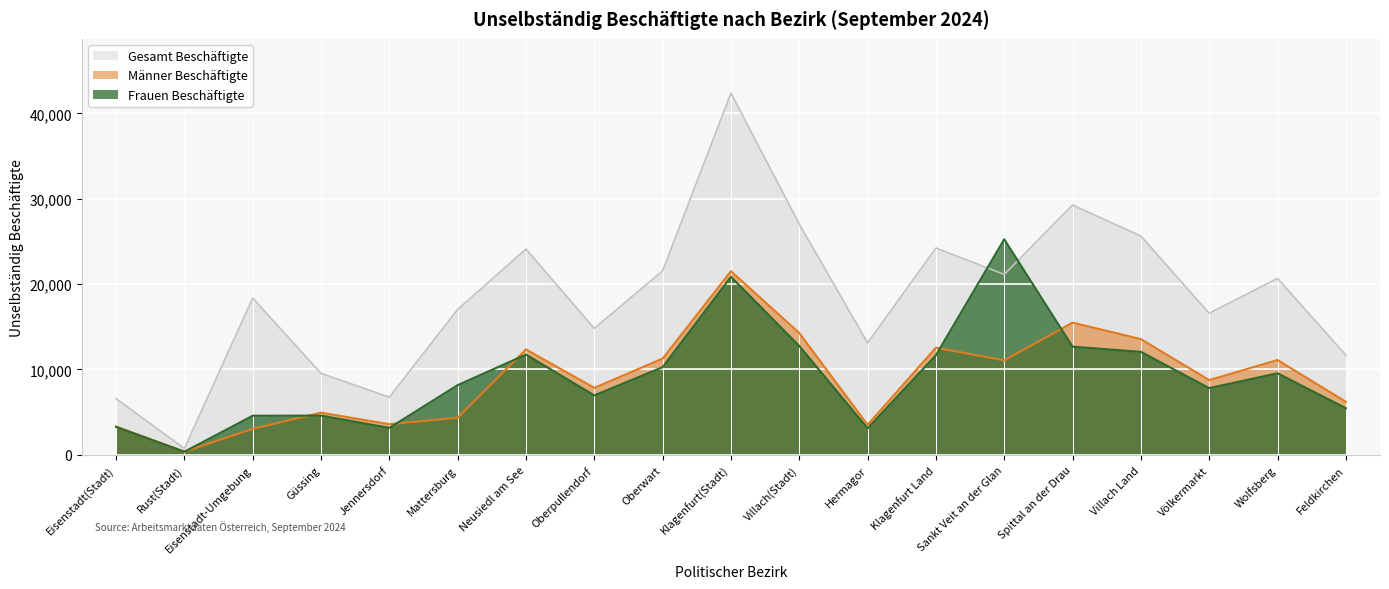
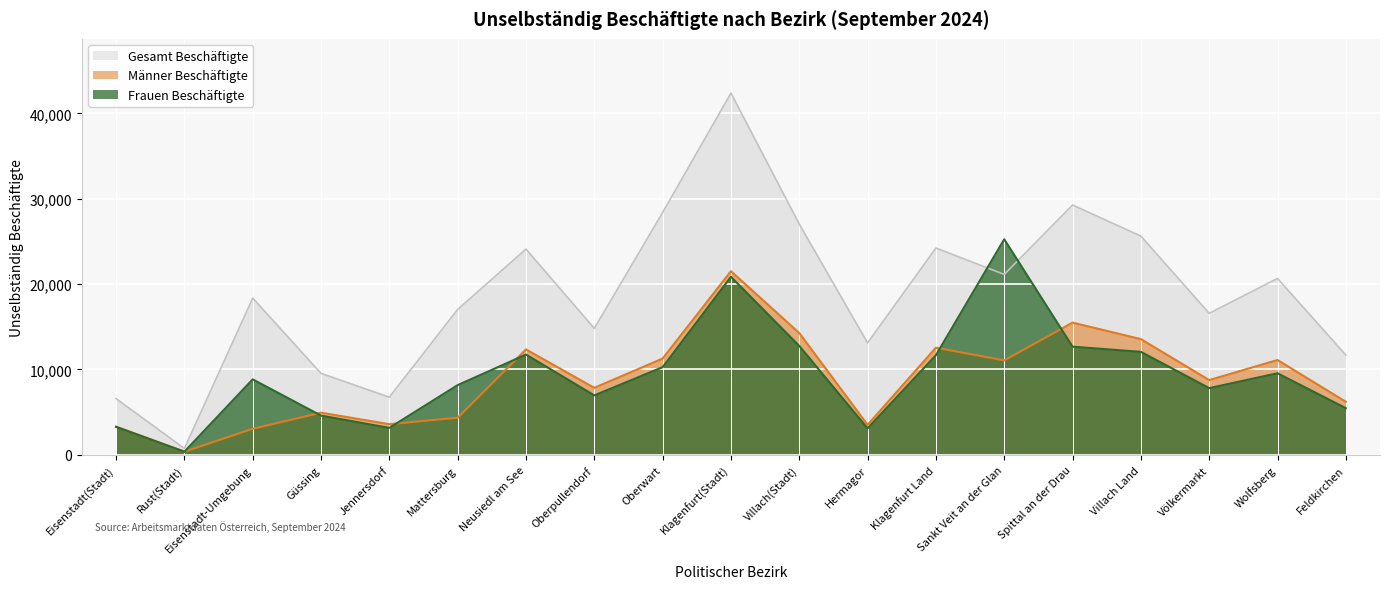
Frauen Beschäftigte, Eisenstadt-Umgebung: 5,000 -> 9,000
Gesamt Beschäftigte, Oberwart: 22,000 -> 28,000
